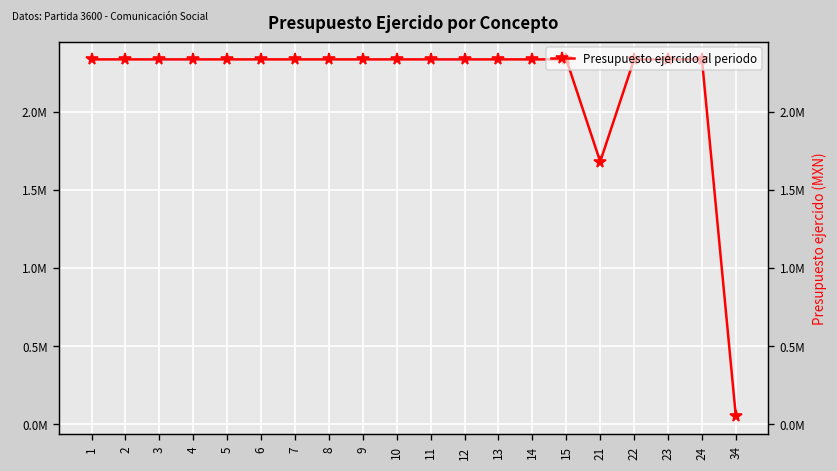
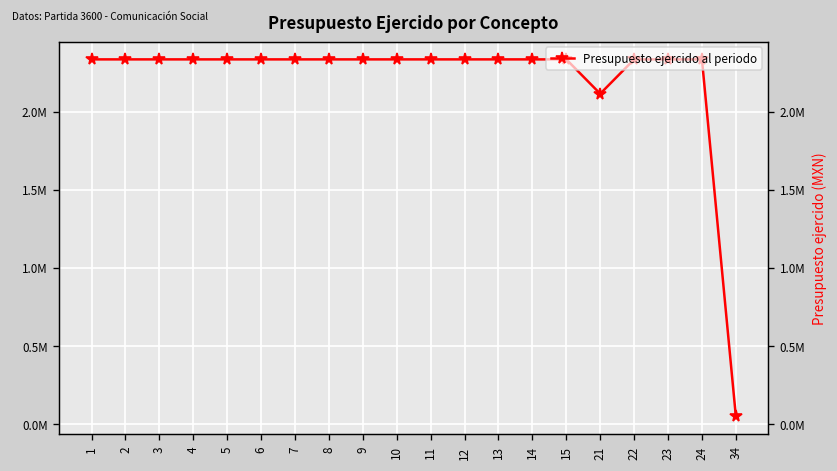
21: 1680000 -> 2110000
